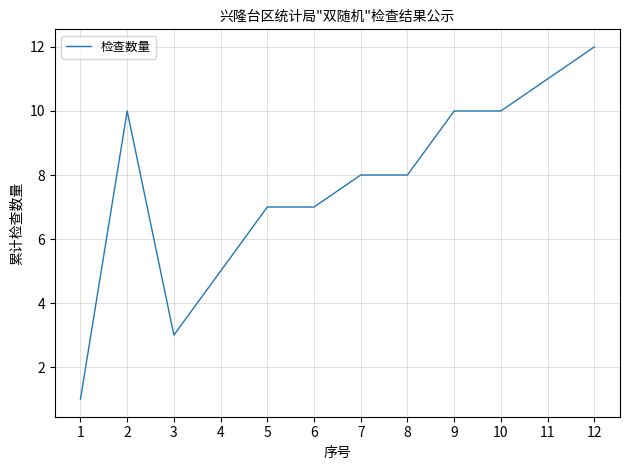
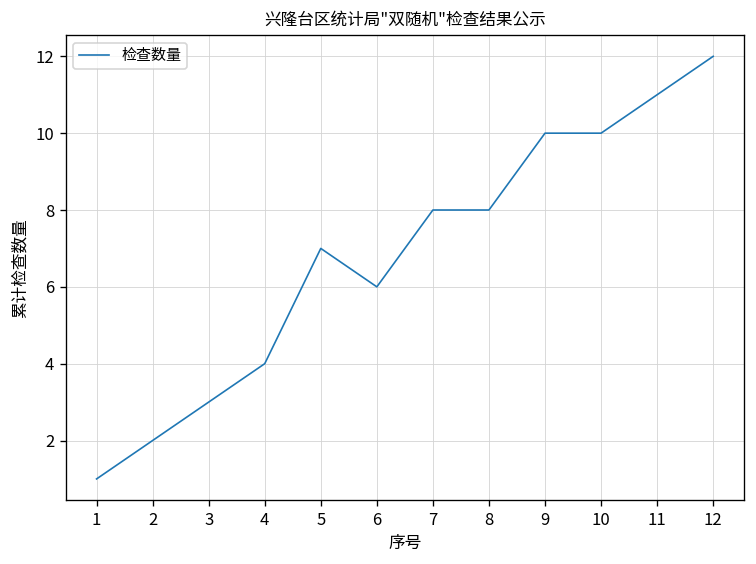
2: 10 -> 2
4: 5 -> 4
6: 7 -> 6
